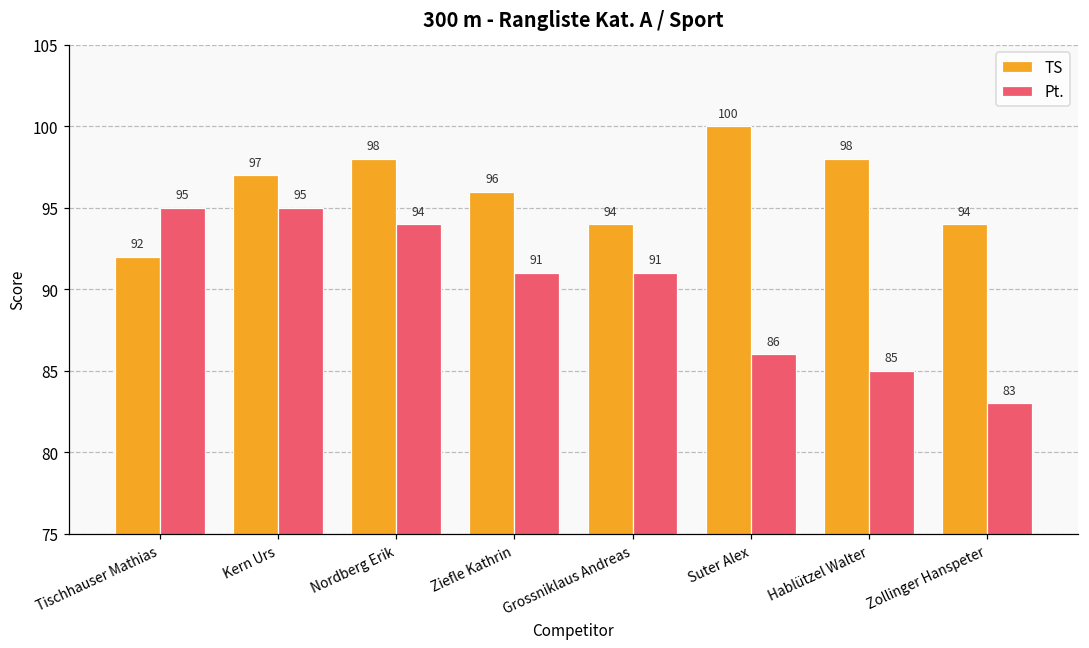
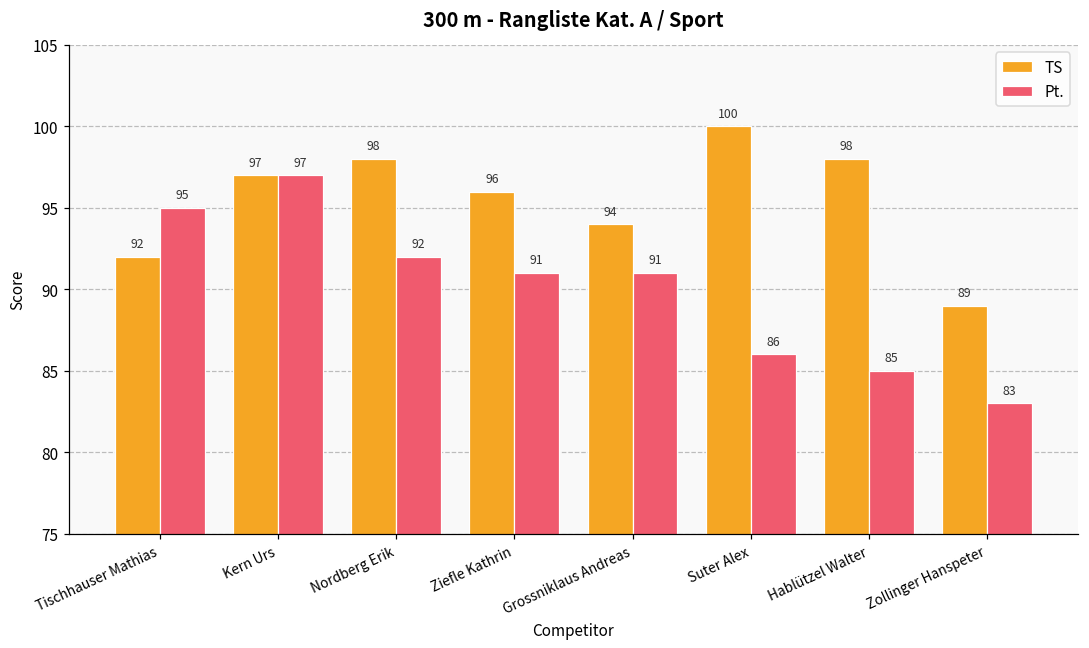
Pt., Kern Urs: 95 -> 97
Pt., Nordberg Erik: 94 -> 92
TS, Zollinger Hanspeter: 94 -> 89
